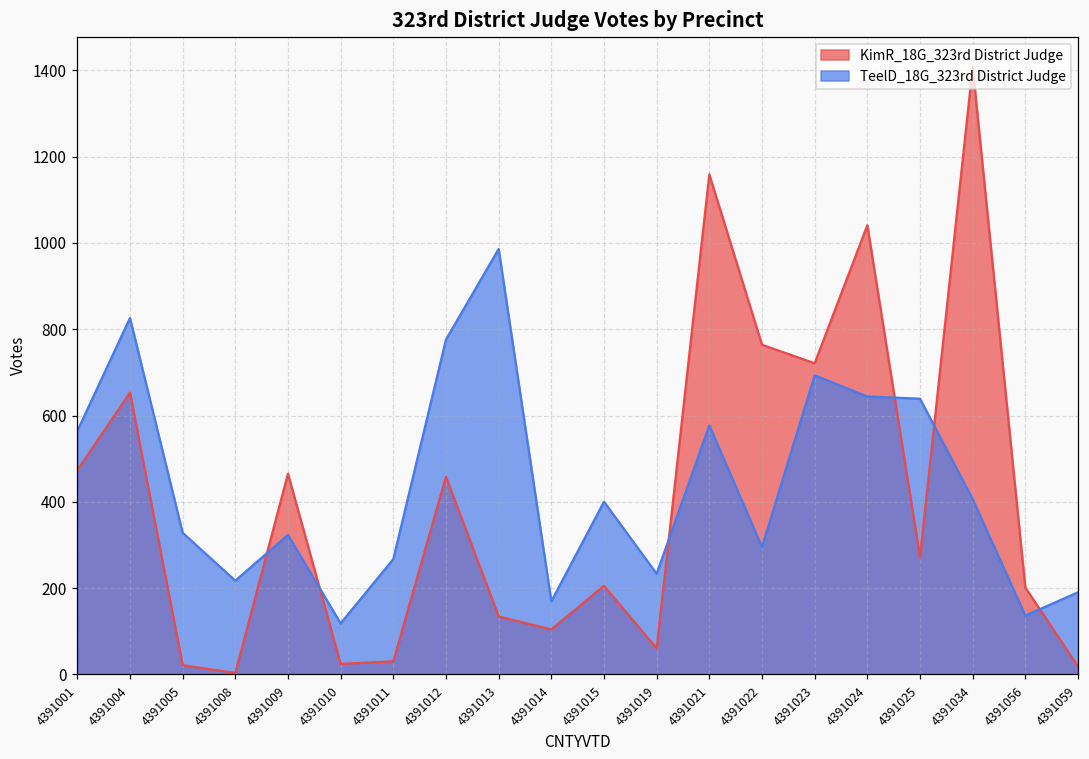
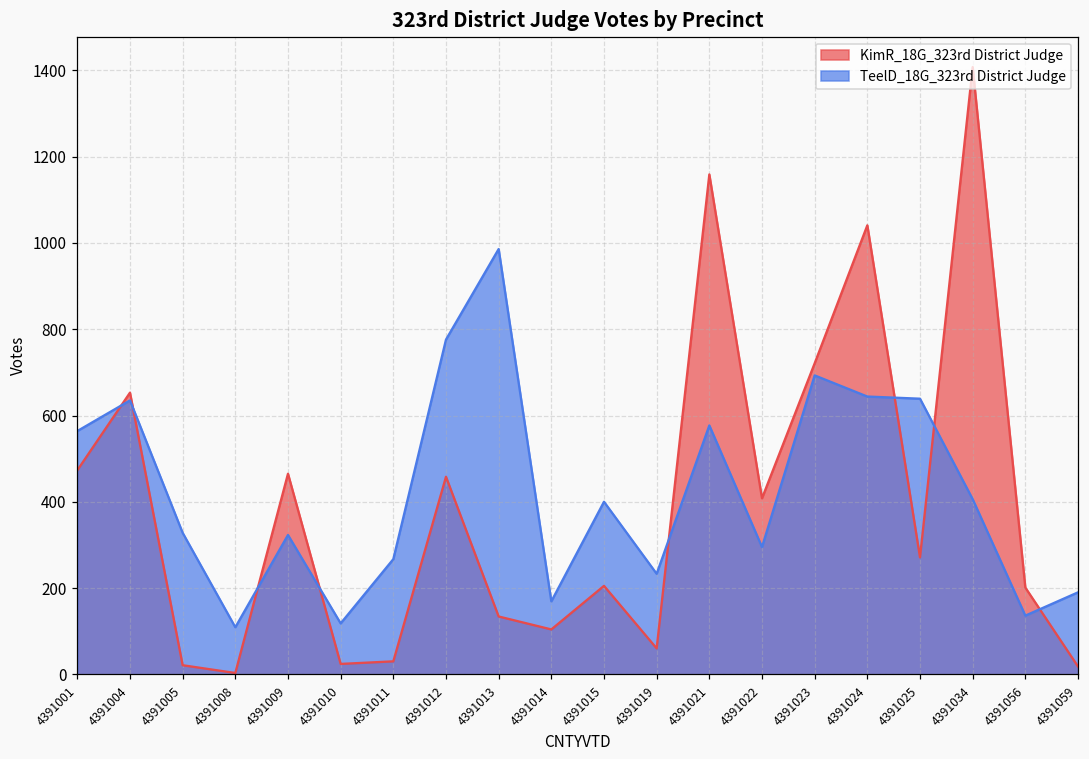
TeelD_18G_323rd District Judge, 4391004: 830 -> 640
TeelD_18G_323rd District Judge, 4391008: 220 -> 110
KimR_18G_323rd District Judge, 4391022: 760 -> 410
